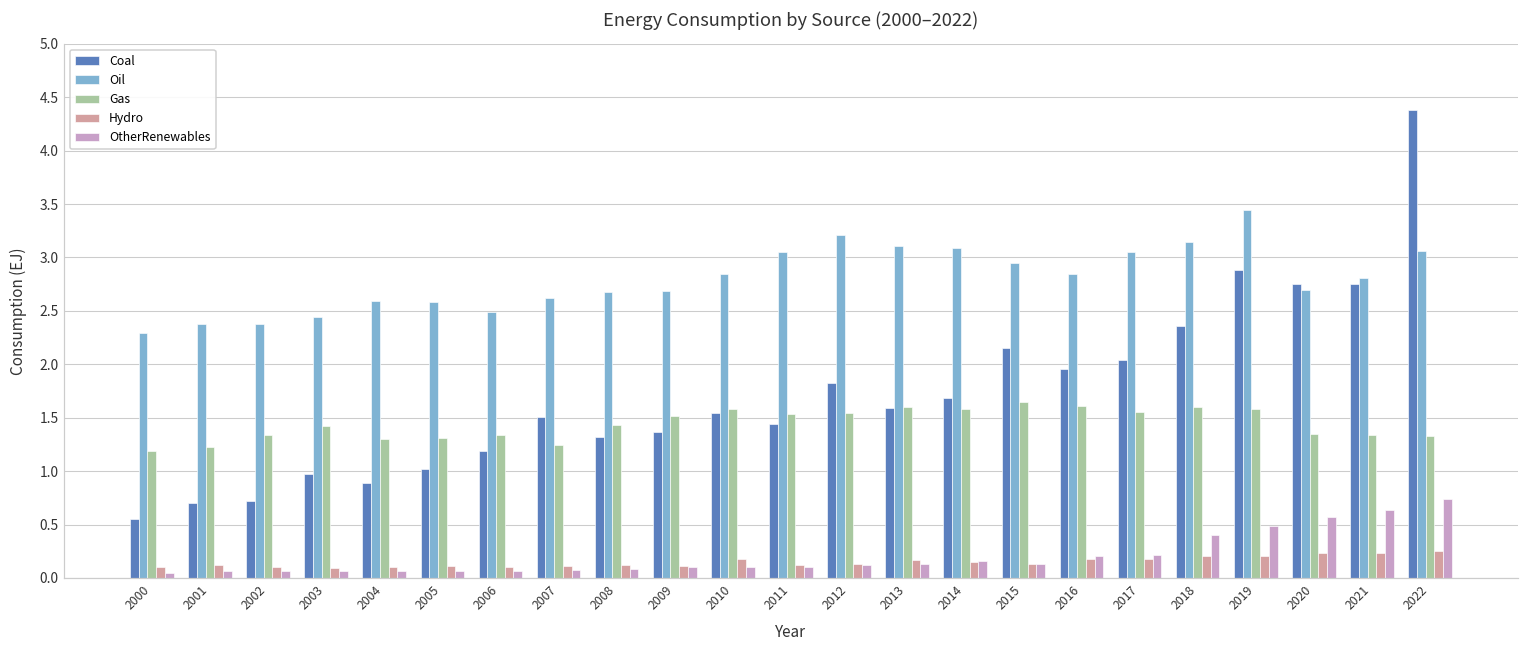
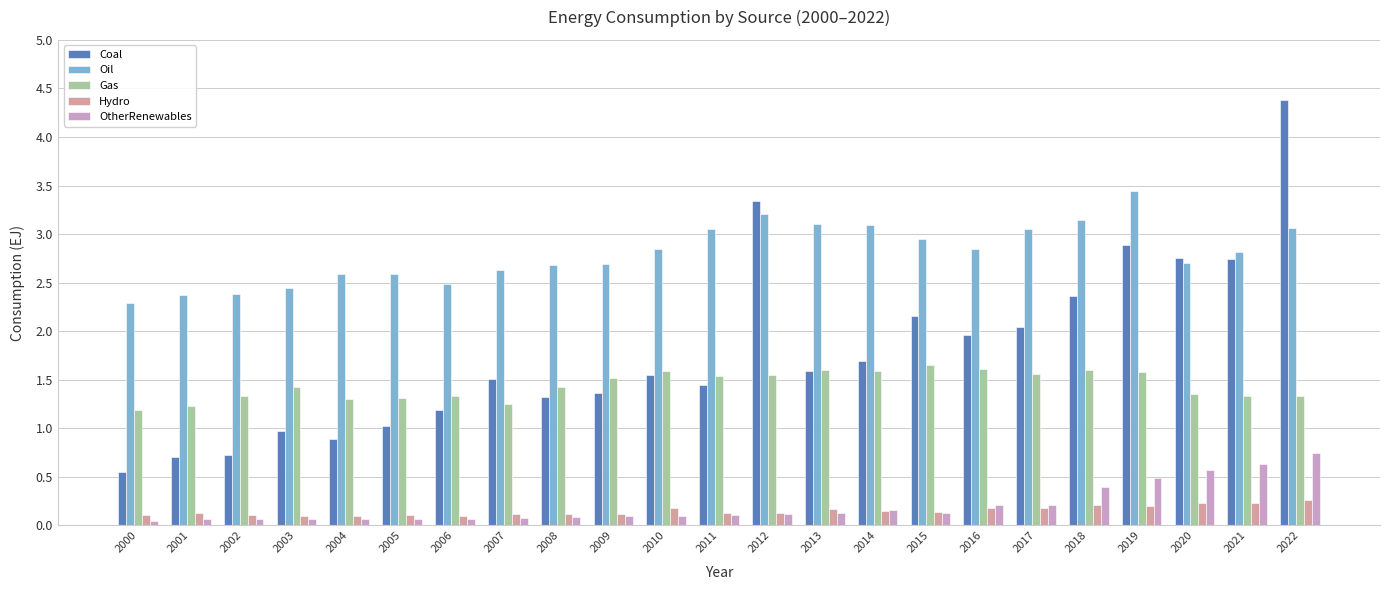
Coal, 2012: 1.8 -> 3.3
